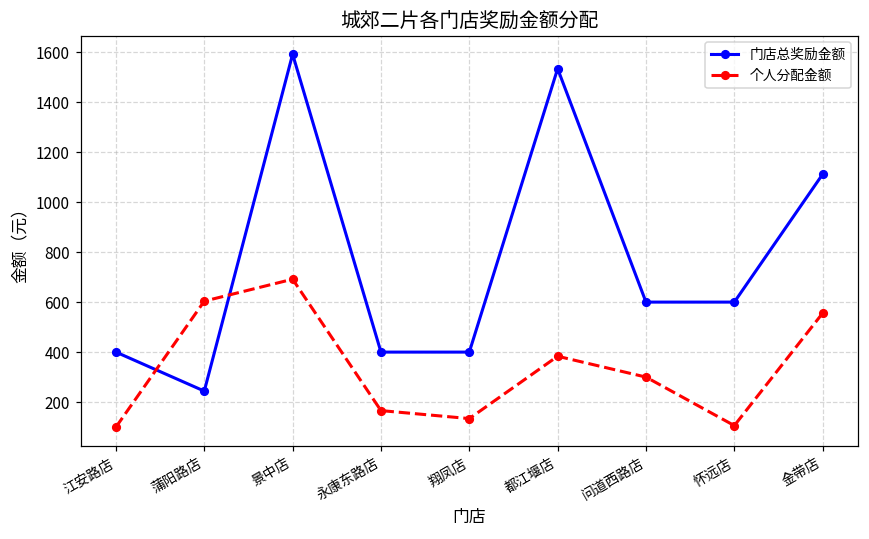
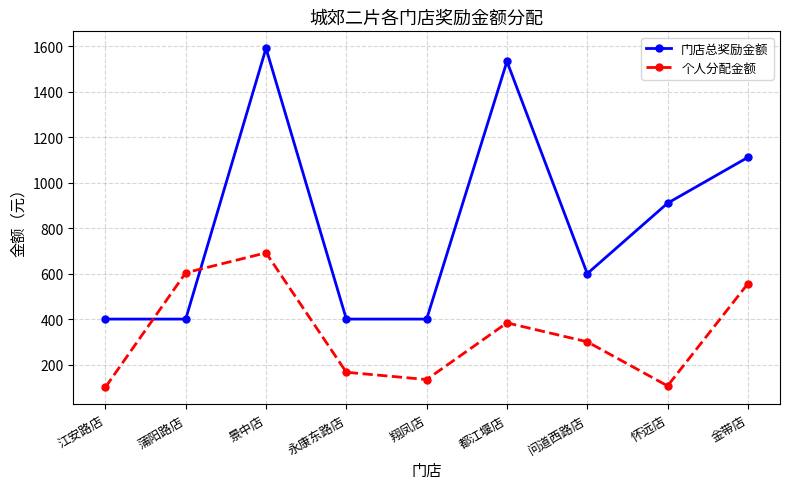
门店总奖励金额, 蒲阳路店: 240 -> 400
门店总奖励金额, 怀远店: 600 -> 910
